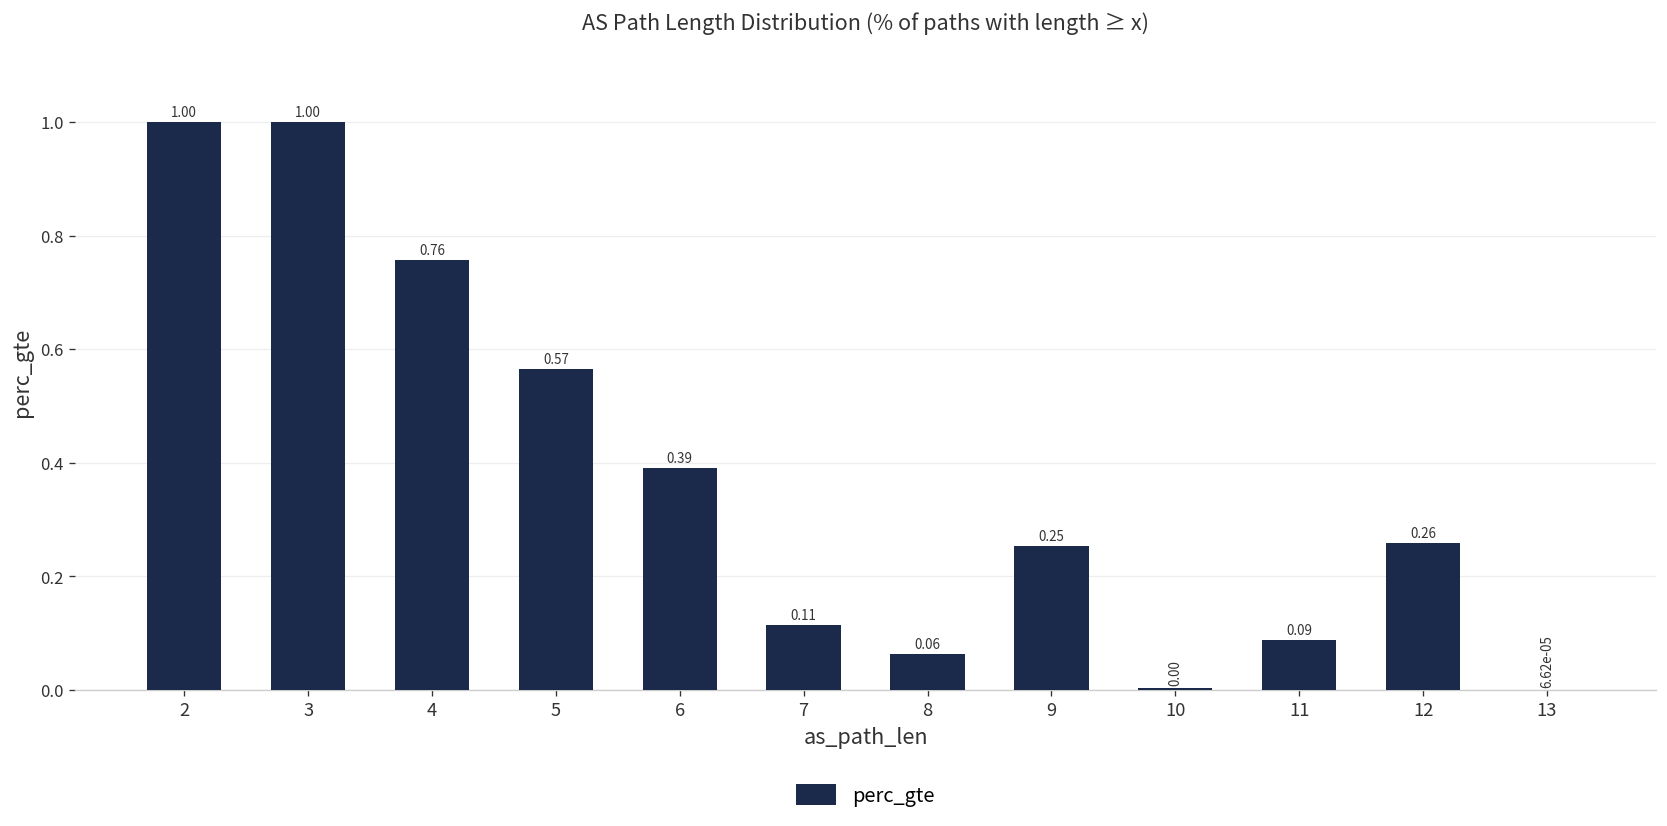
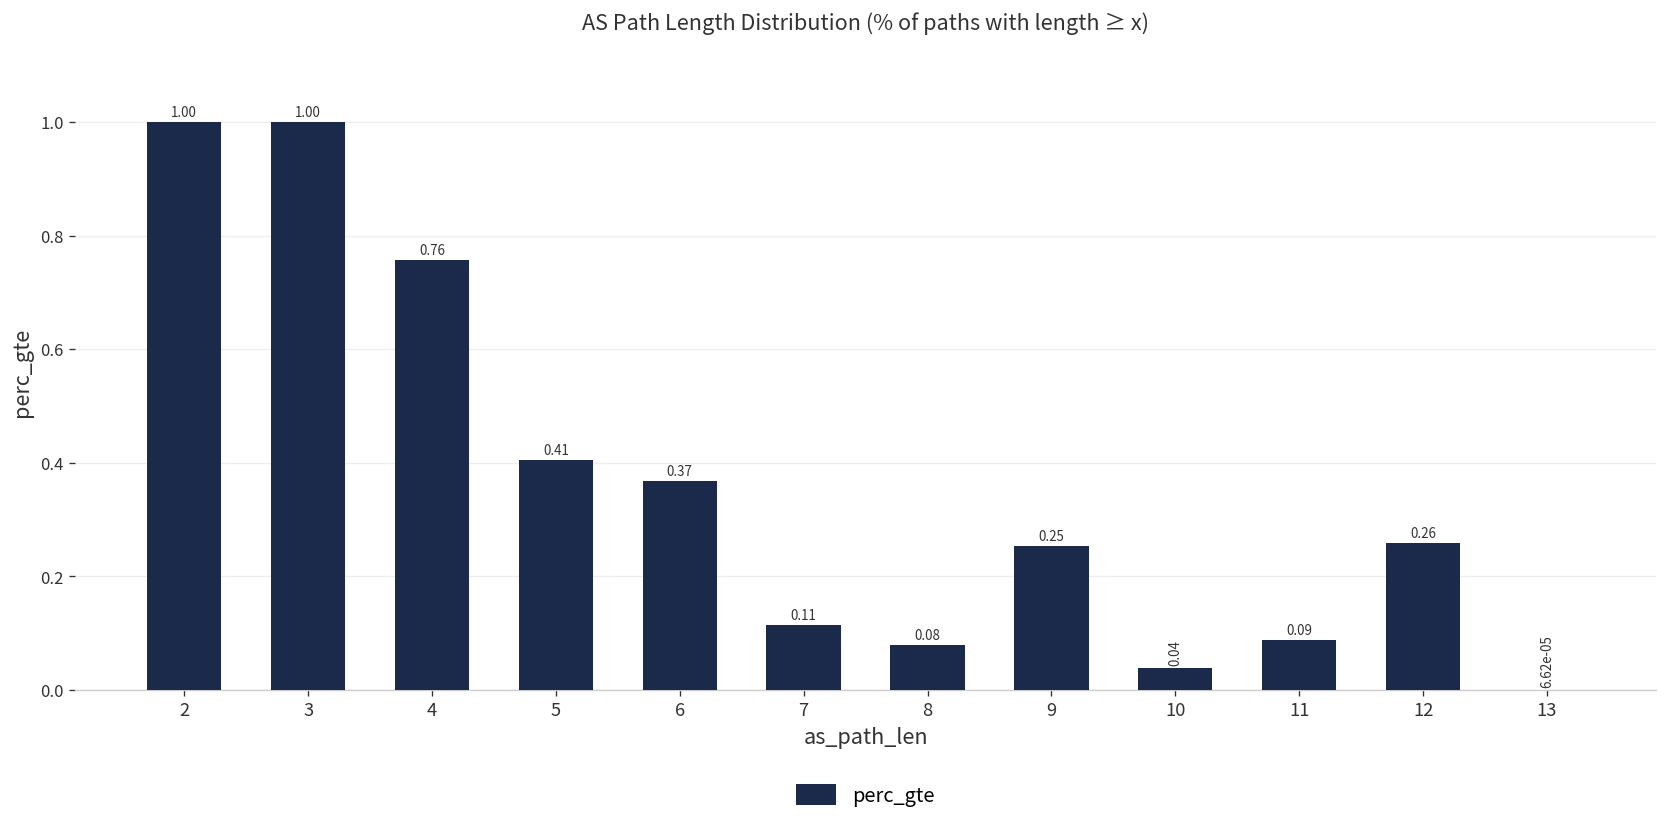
5: 0.57 -> 0.41
6: 0.39 -> 0.37
8: 0.06 -> 0.08
10: 0.00 -> 0.04
